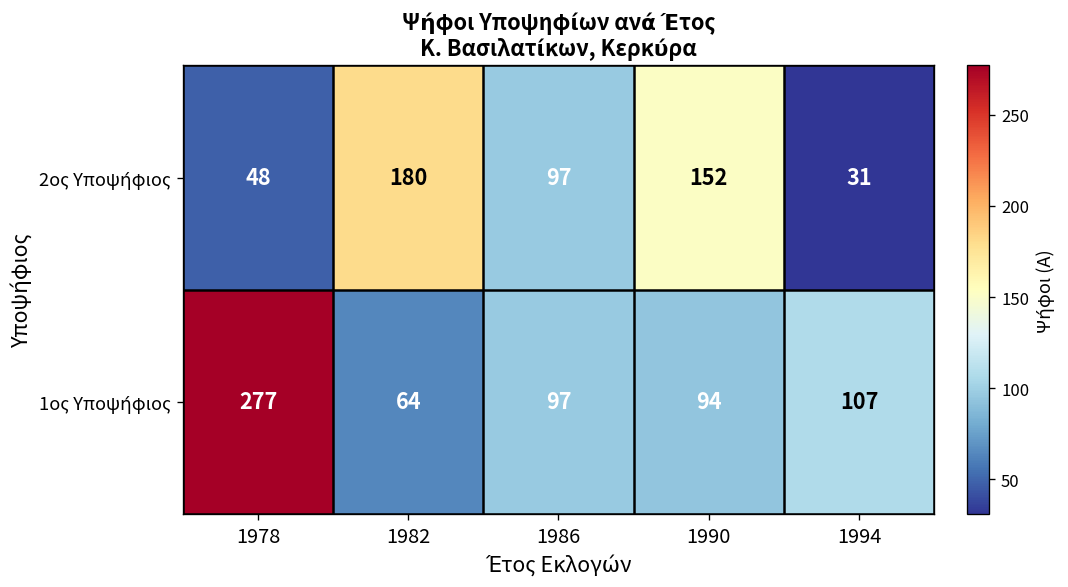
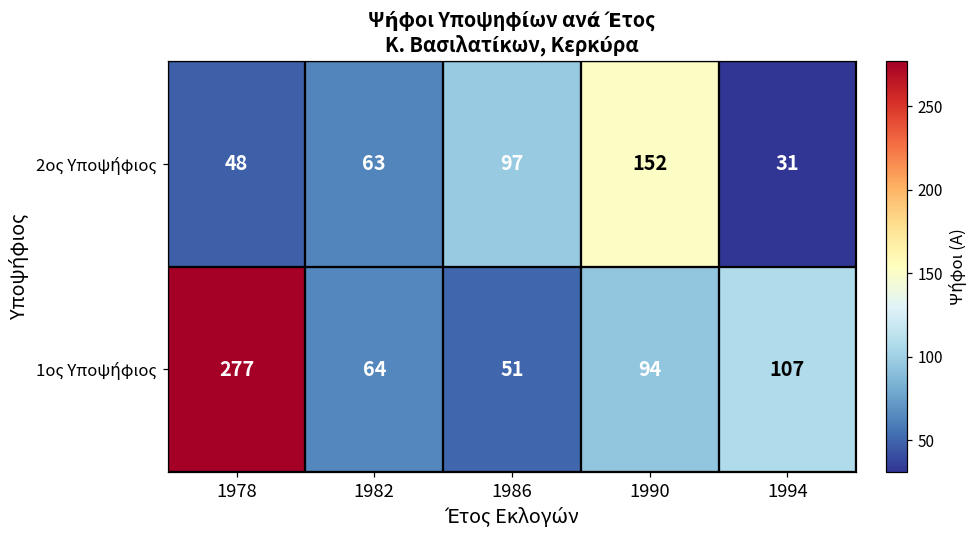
2ος Υποψήφιος, 1982: 180 -> 63
1ος Υποψήφιος, 1986: 97 -> 51
